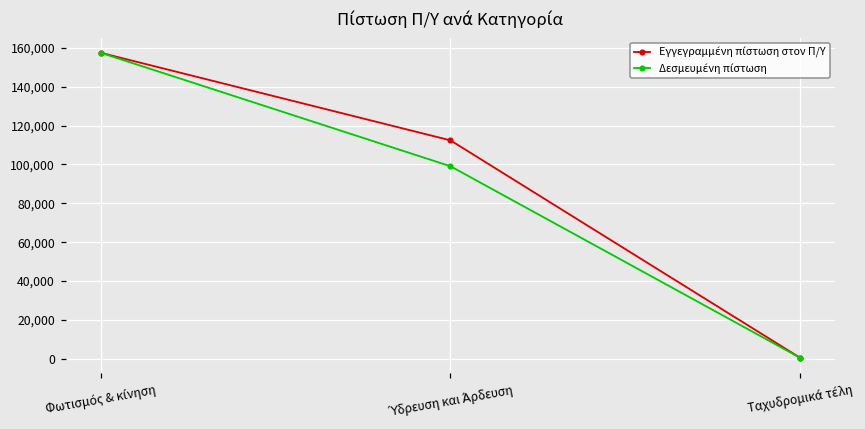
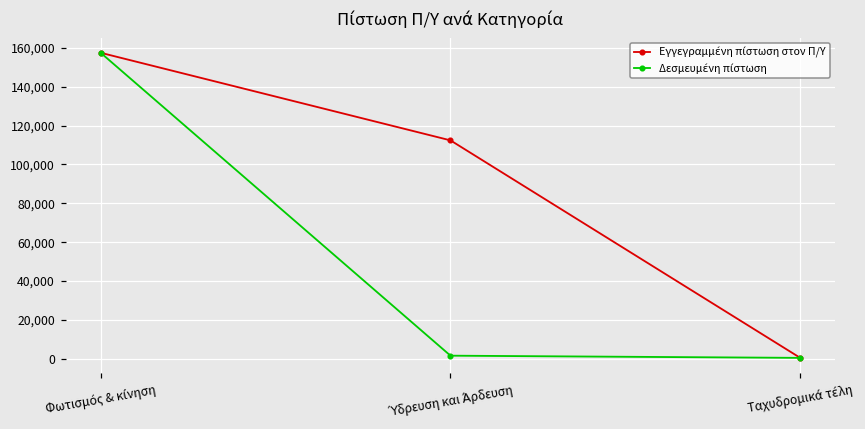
Δεσμευμένη πίστωση, Ύδρευση και Άρδευση: 99,000 -> 2,000
